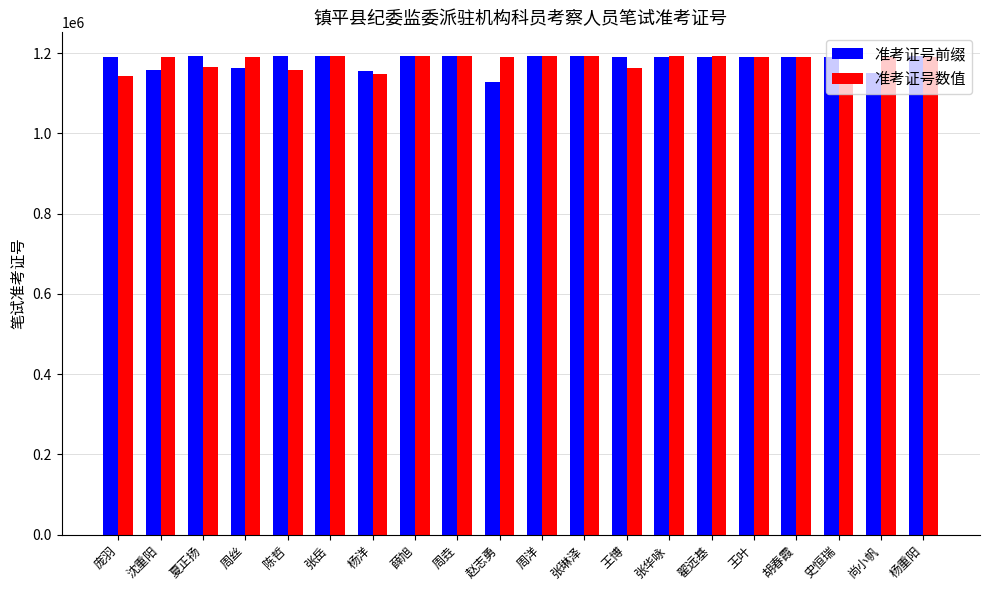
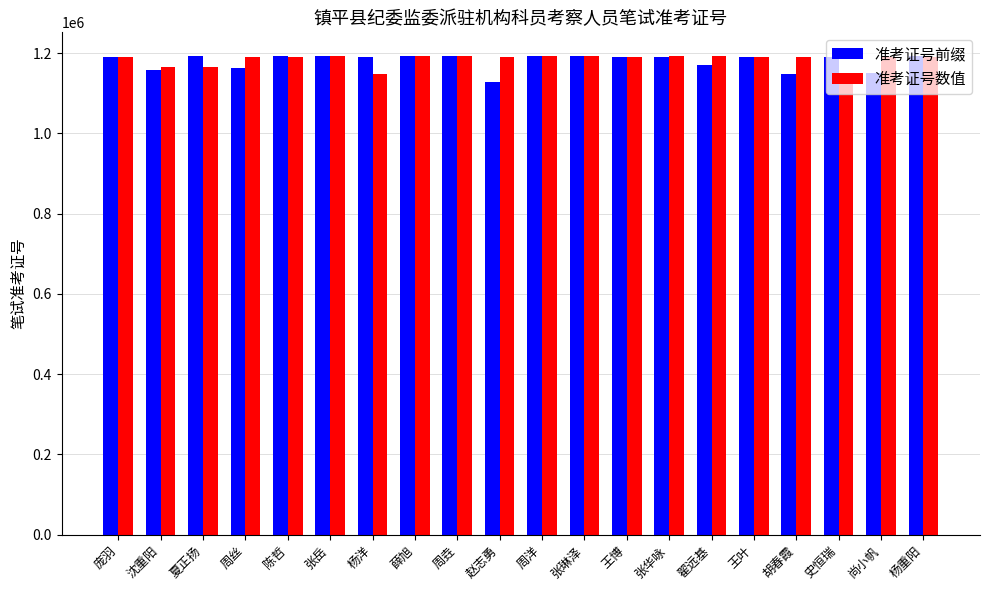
准考证号数值, 庞羽: 1140000 -> 1190000
准考证号数值, 沈重阳: 1190000 -> 1170000
准考证号数值, 陈哲: 1160000 -> 1190000
准考证号前缀, 杨洋: 1160000 -> 1190000
准考证号数值, 王博: 1160000 -> 1190000
准考证号前缀, 翟远基: 1190000 -> 1170000
准考证号前缀, 胡春霞: 1190000 -> 1150000
